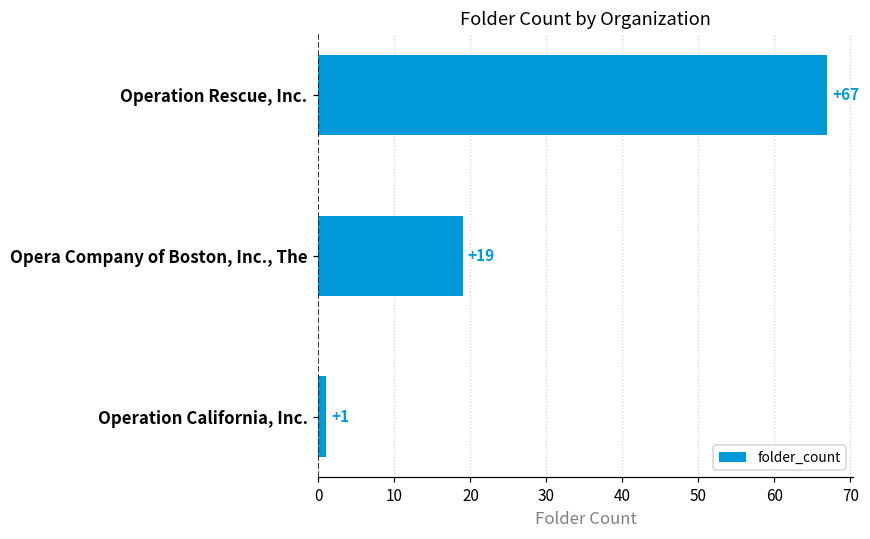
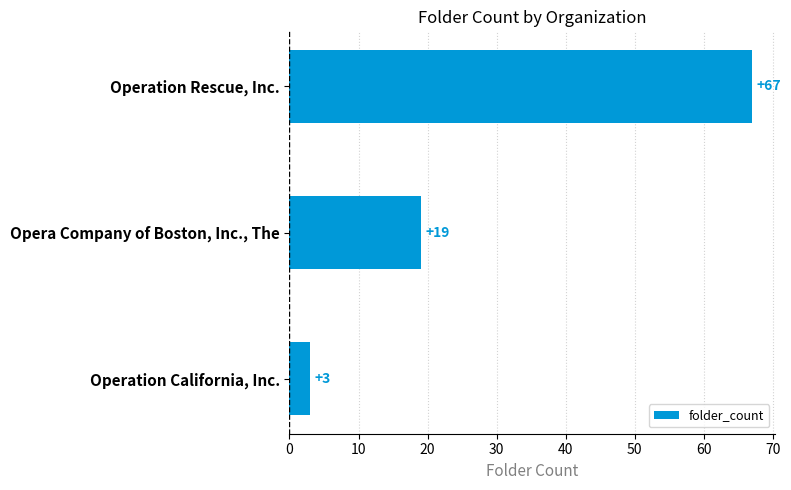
Operation California, Inc.: +1 -> +3
